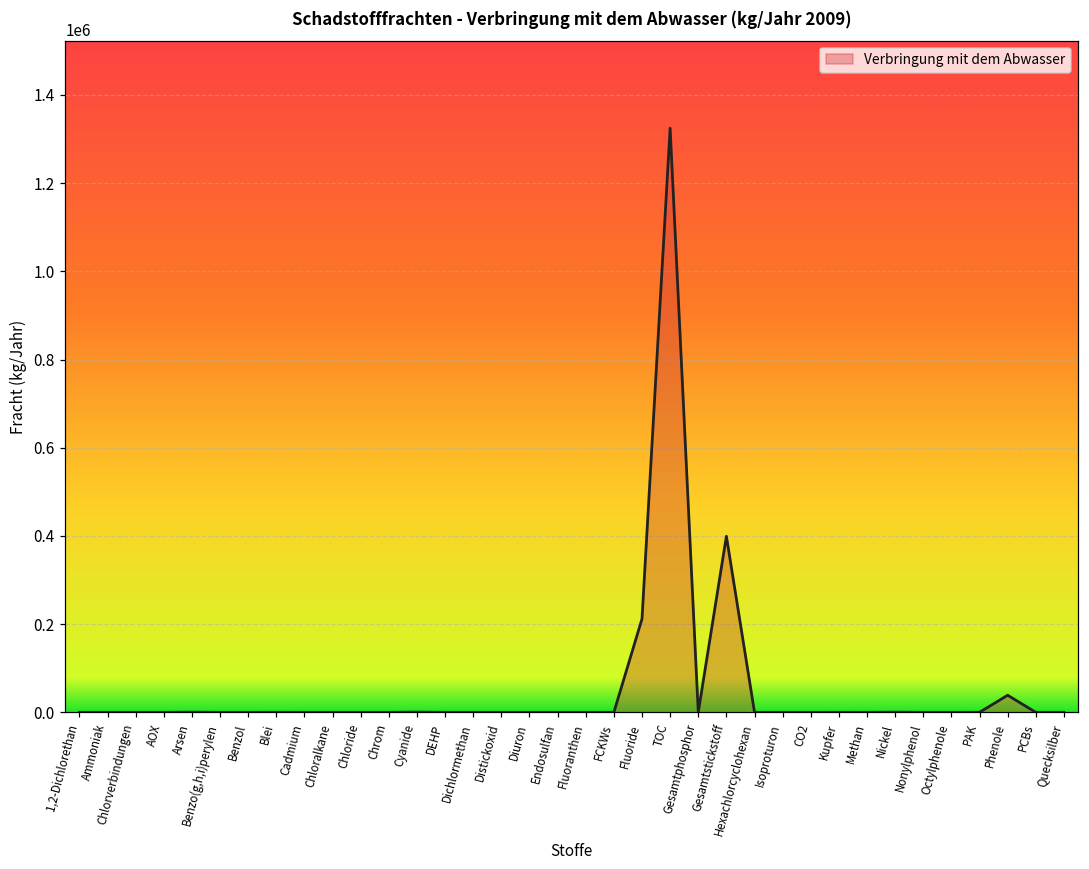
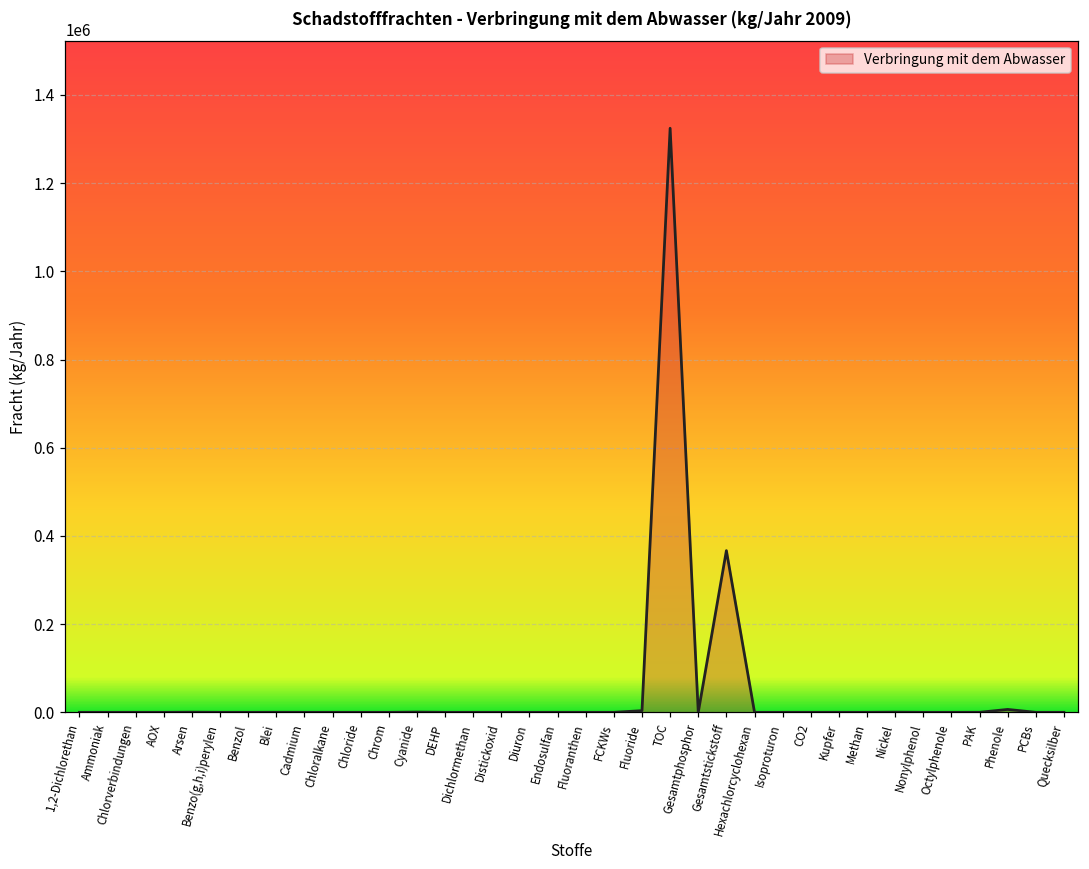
Fluoride: 210000 -> 0
Gesamtstickstoff: 400000 -> 370000
Phenole: 40000 -> 10000
